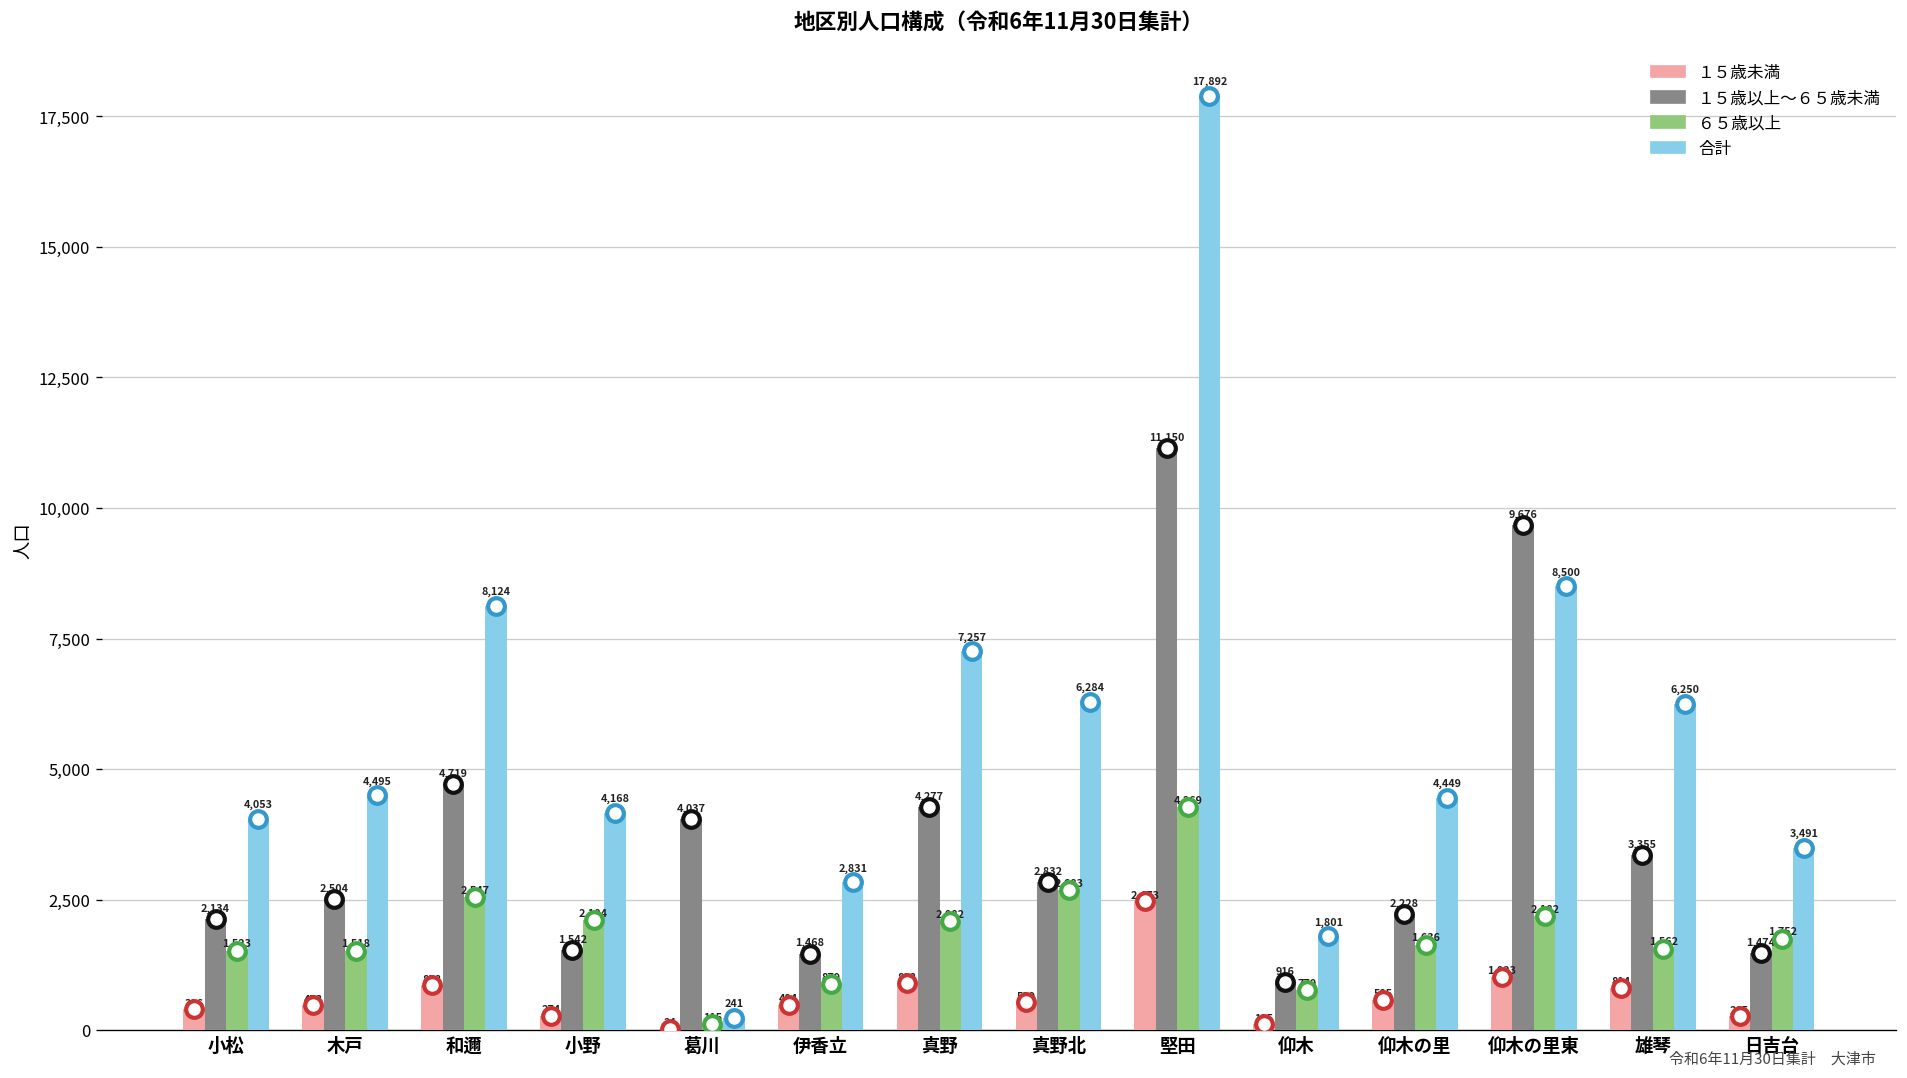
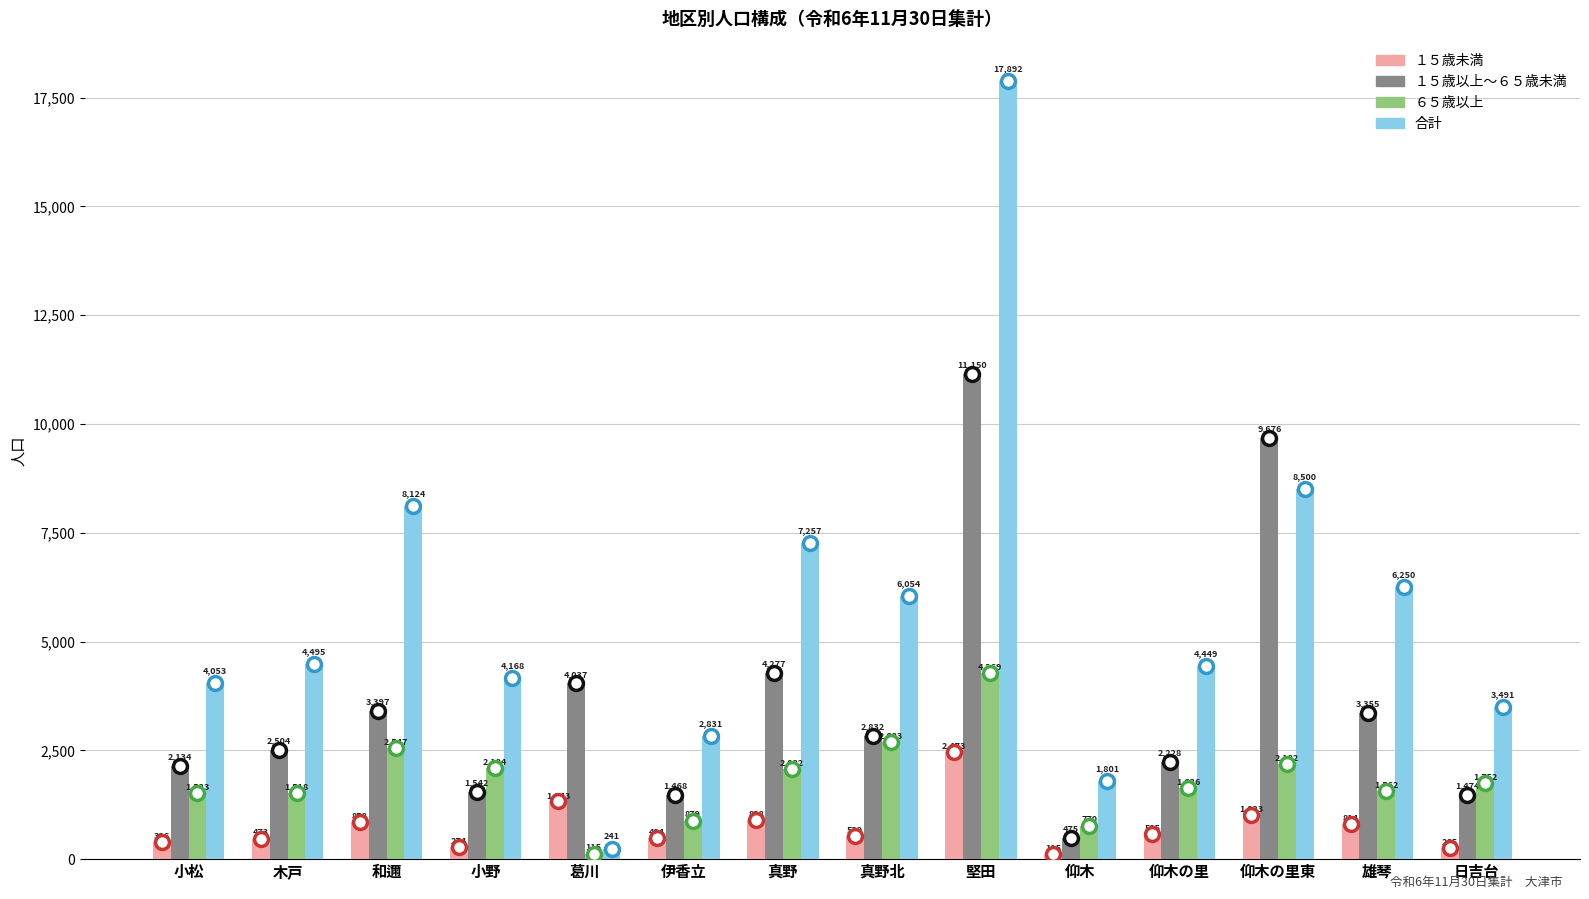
１５歳以上～６５歳未満, 和邇: 4,719 -> 3,397
１５歳未満, 葛川: 24 -> 1,343
合計, 真野北: 6,284 -> 6,054
１５歳以上～６５歳未満, 仰木: 916 -> 475
